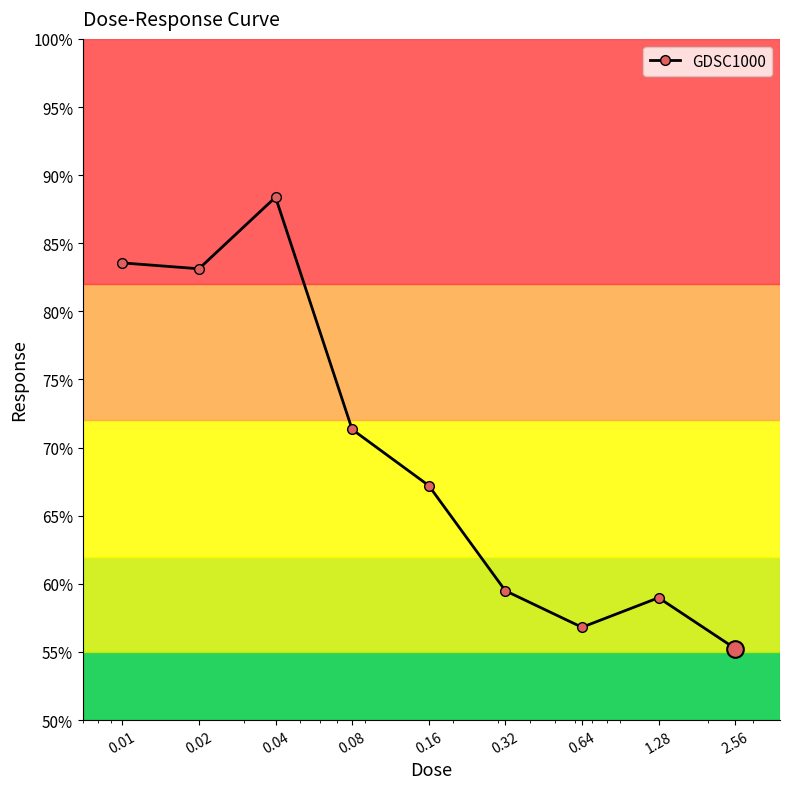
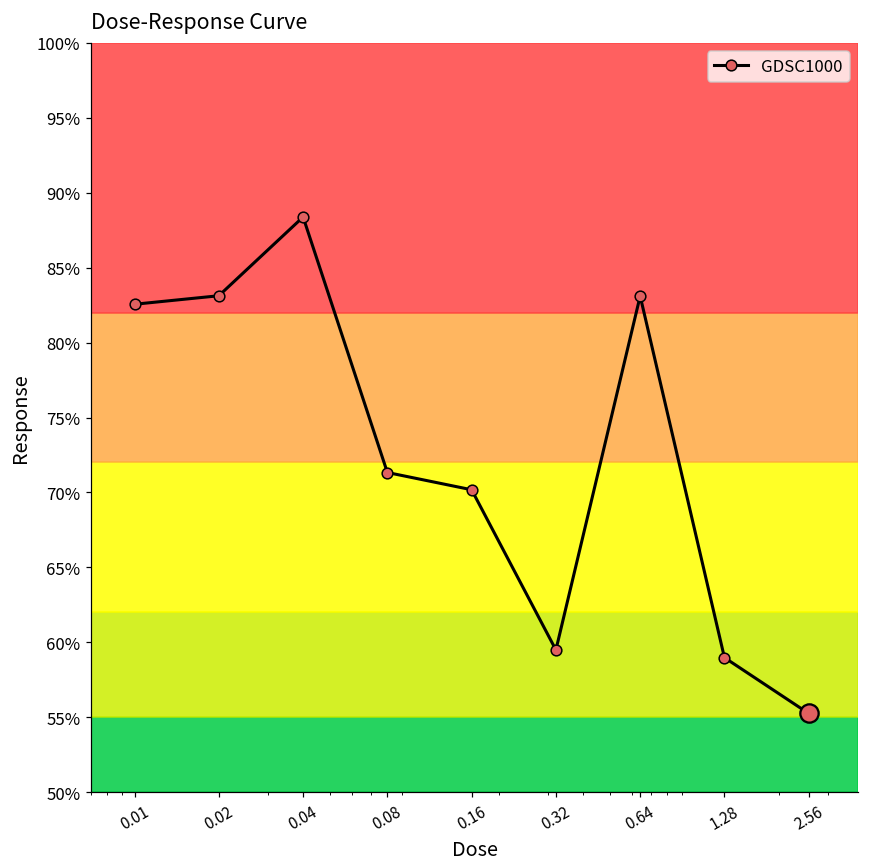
GDSC1000, 0.01: 83.6% -> 82.6%
GDSC1000, 0.16: 67.2% -> 70.2%
GDSC1000, 0.64: 56.8% -> 83.1%
